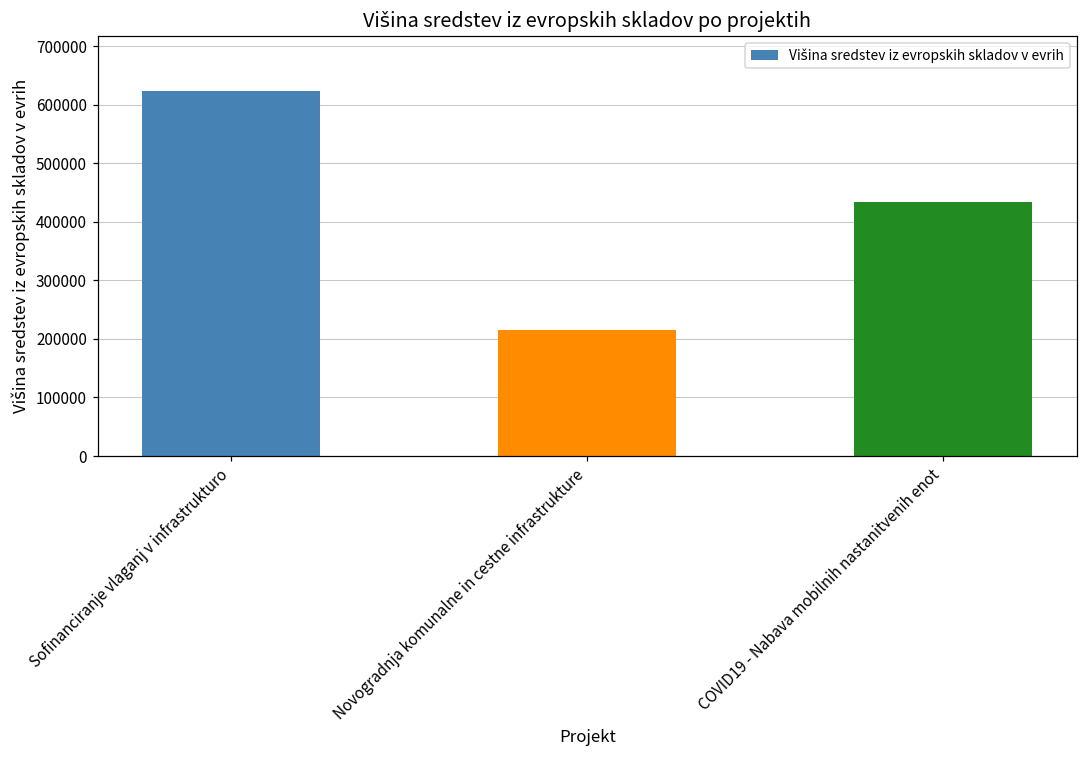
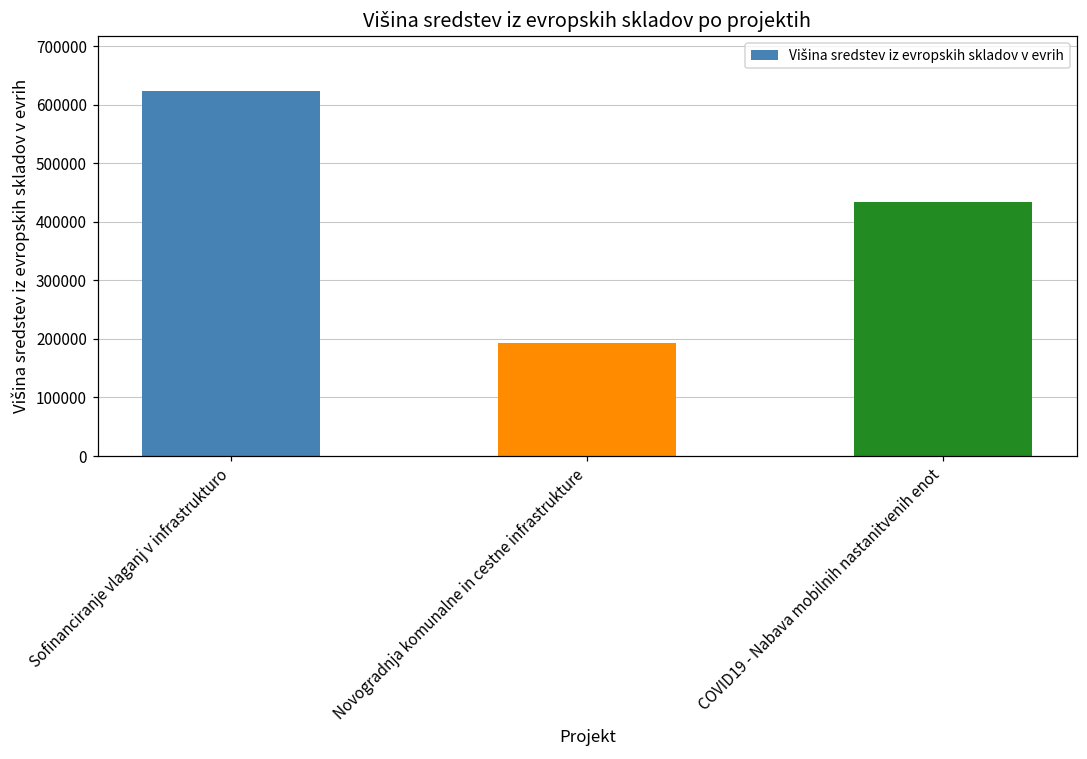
Novogradnja komunalne in cestne infrastrukture: 210000 -> 190000
